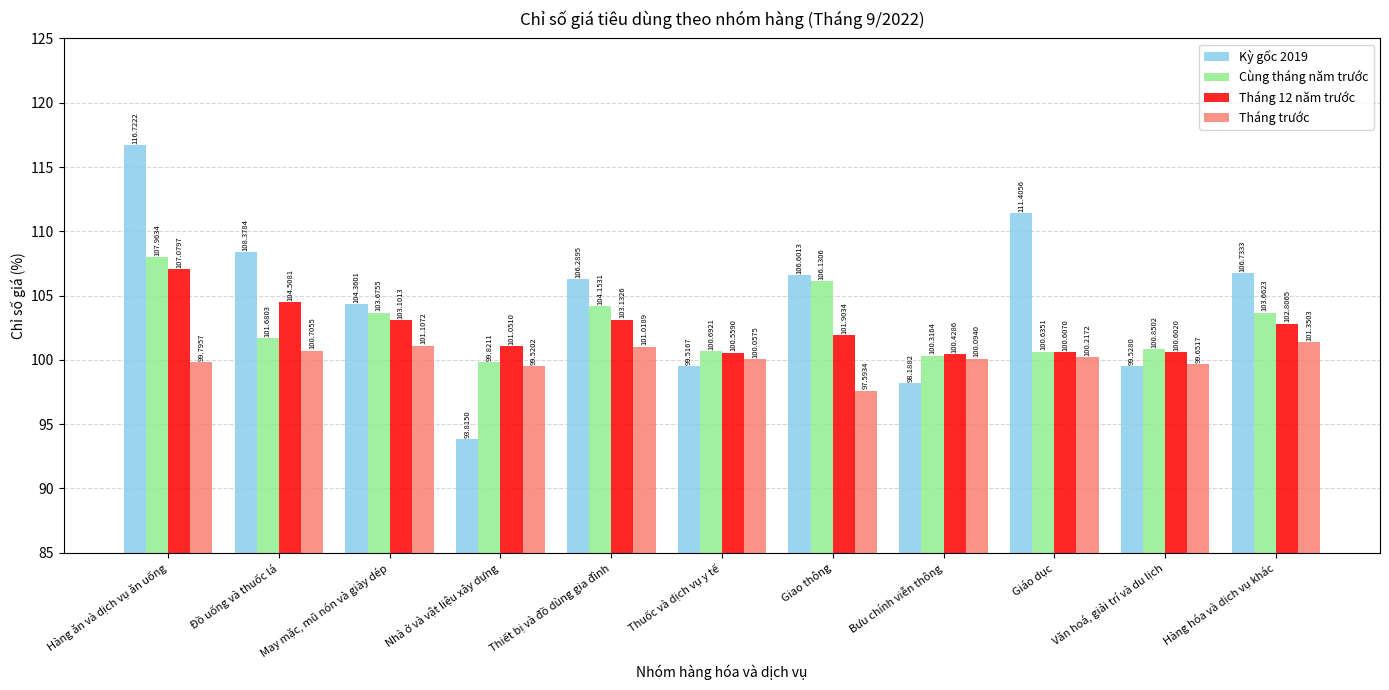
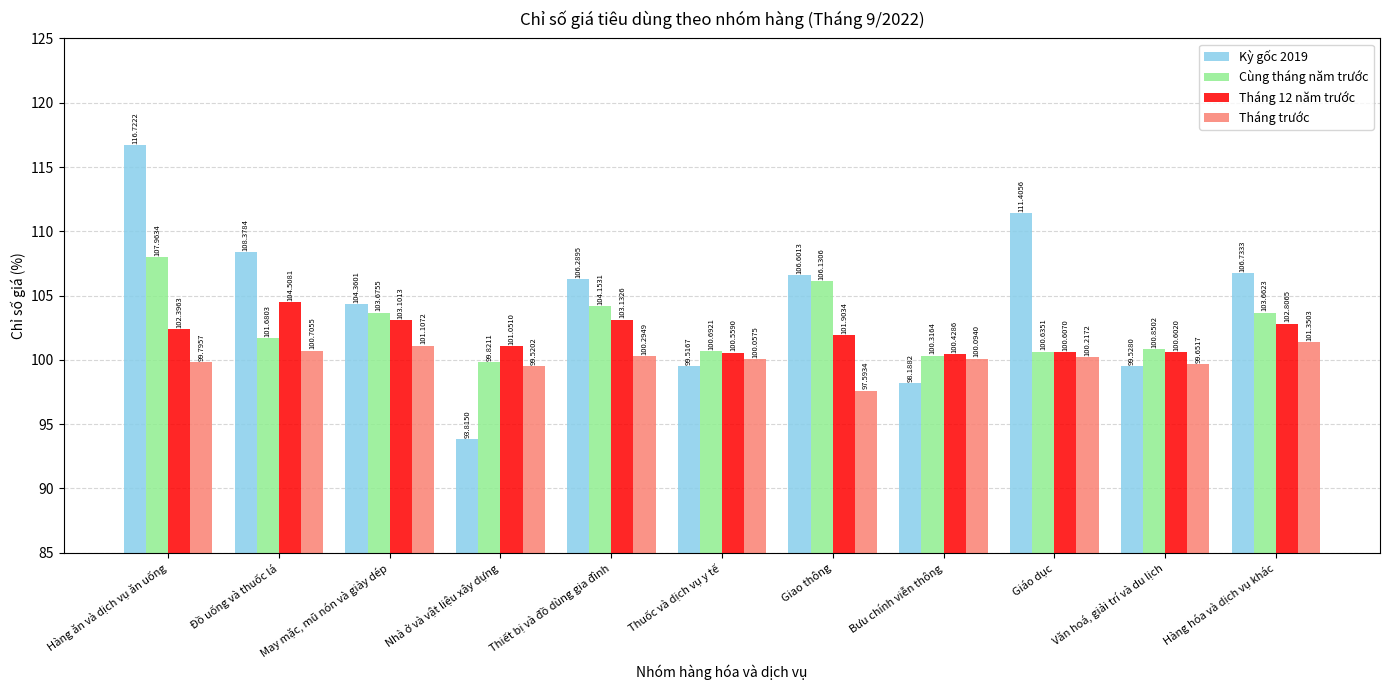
Tháng 12 năm trước, Hàng ăn và dịch vụ ăn uống: 107.0797 -> 102.3963
Tháng trước, Thiết bị và đồ dùng gia đình: 101.0189 -> 100.2949
